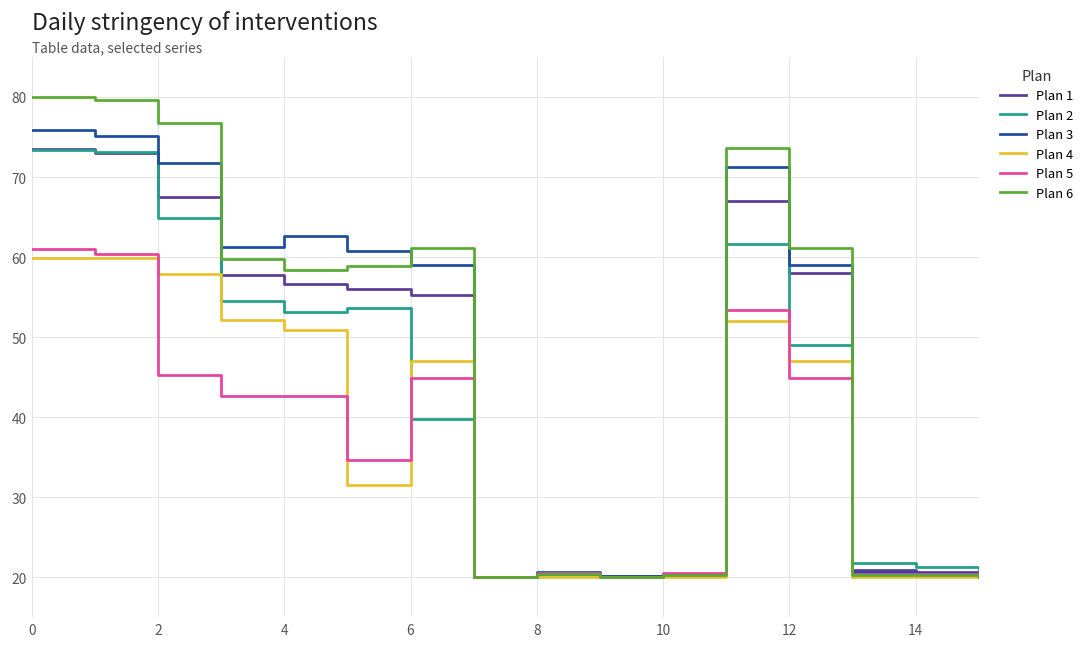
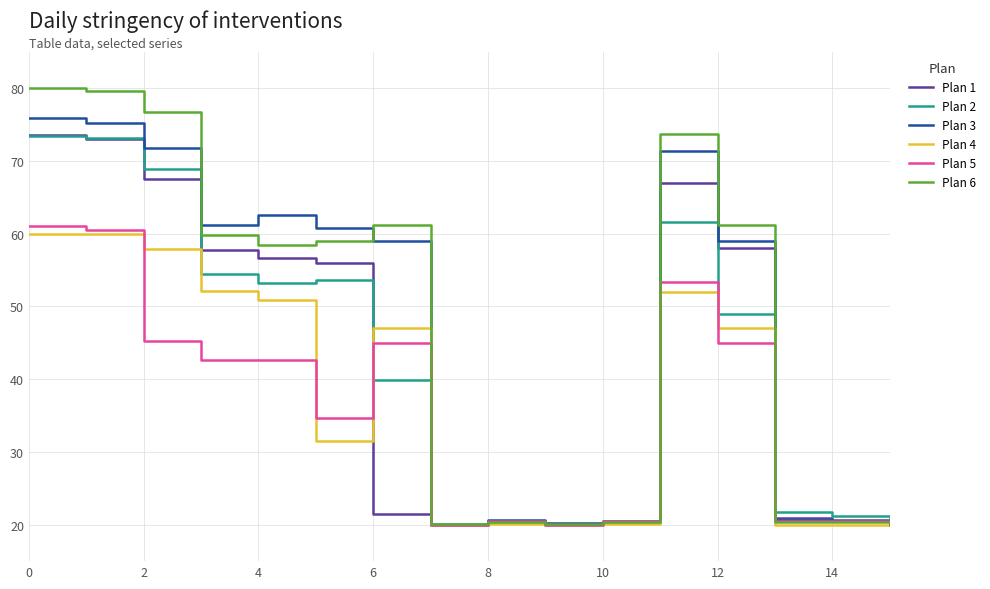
Plan 2, 2: 65 -> 69
Plan 1, 6: 55 -> 21
